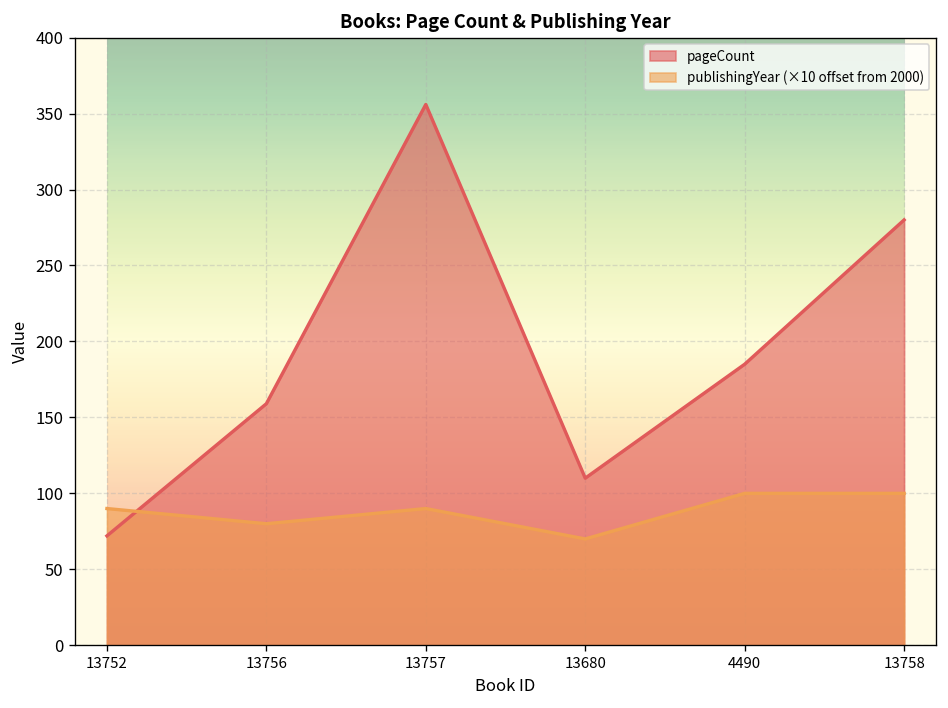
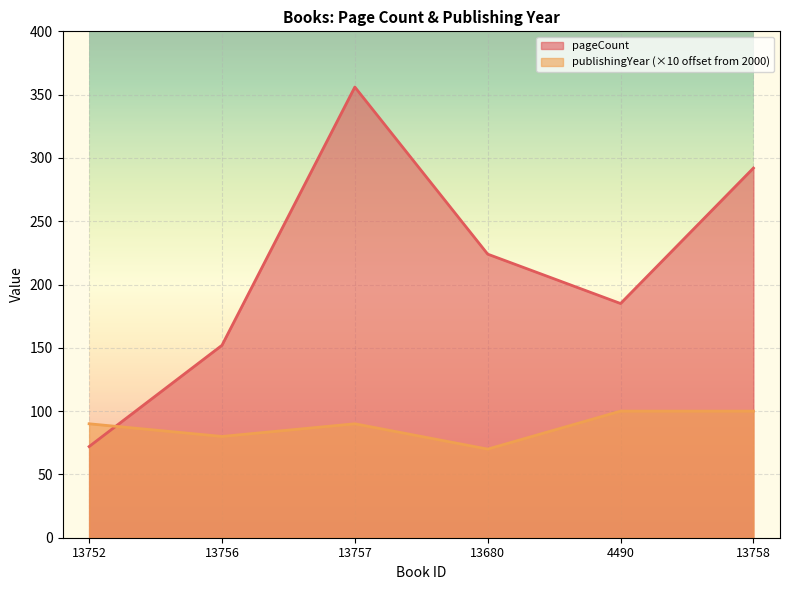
pageCount, 13756: 159 -> 152
pageCount, 13680: 110 -> 224
pageCount, 13758: 280 -> 292
